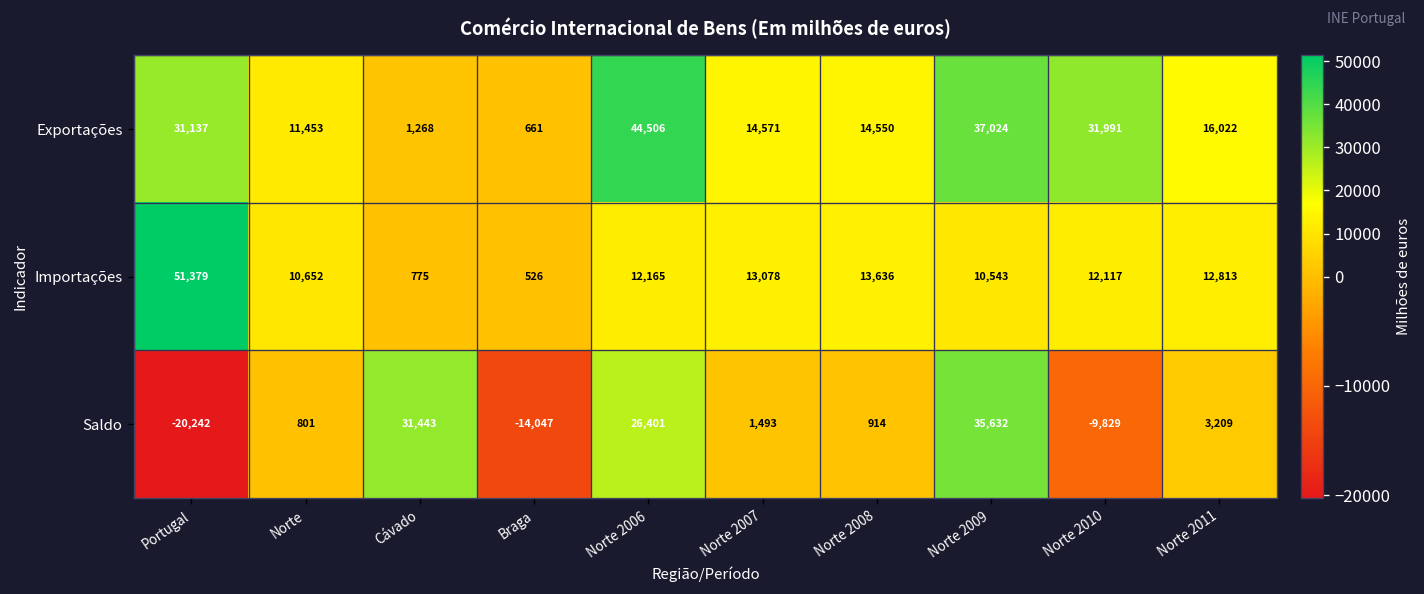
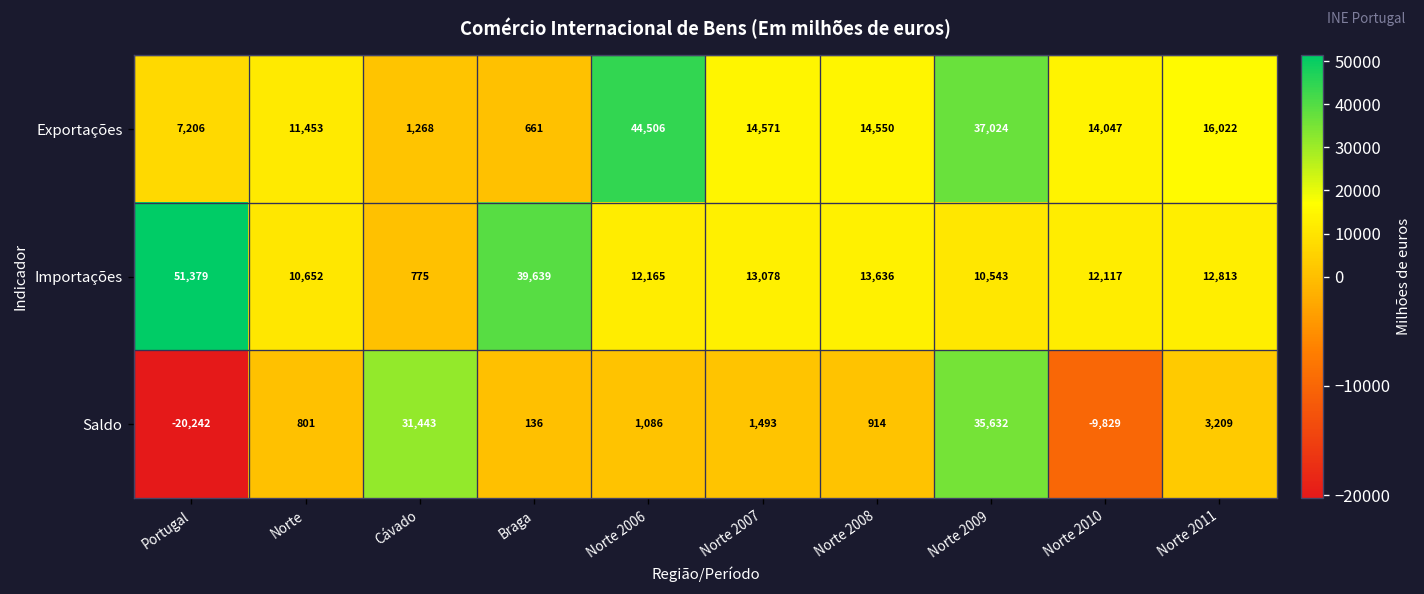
Exportações, Portugal: 31,137 -> 7,206
Exportações, Norte 2010: 31,991 -> 14,047
Importações, Braga: 526 -> 39,639
Saldo, Braga: -14,047 -> 136
Saldo, Norte 2006: 26,401 -> 1,086
